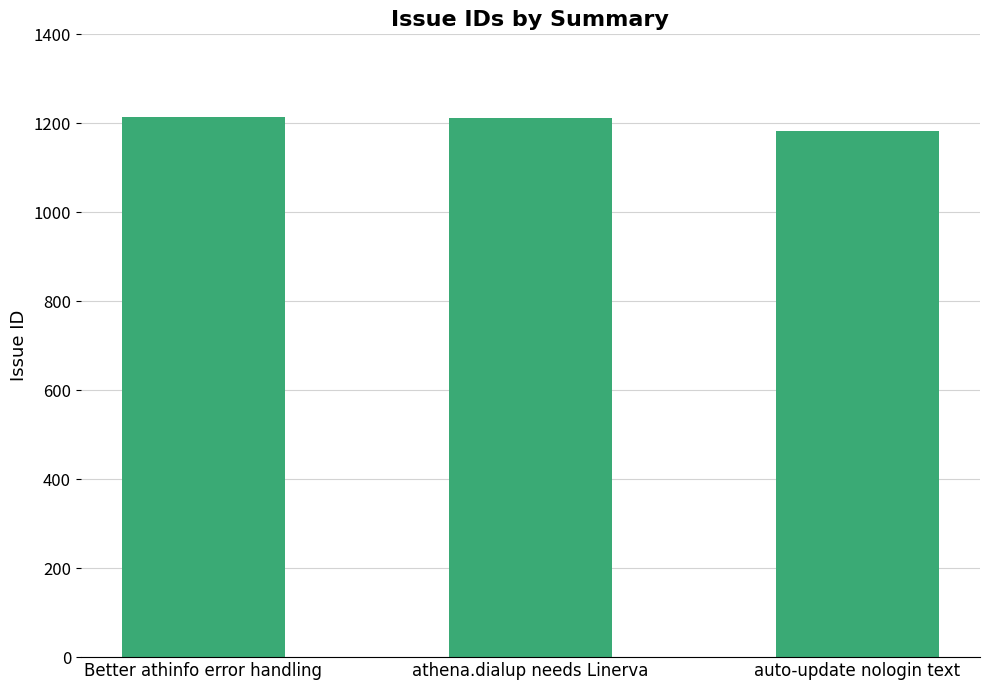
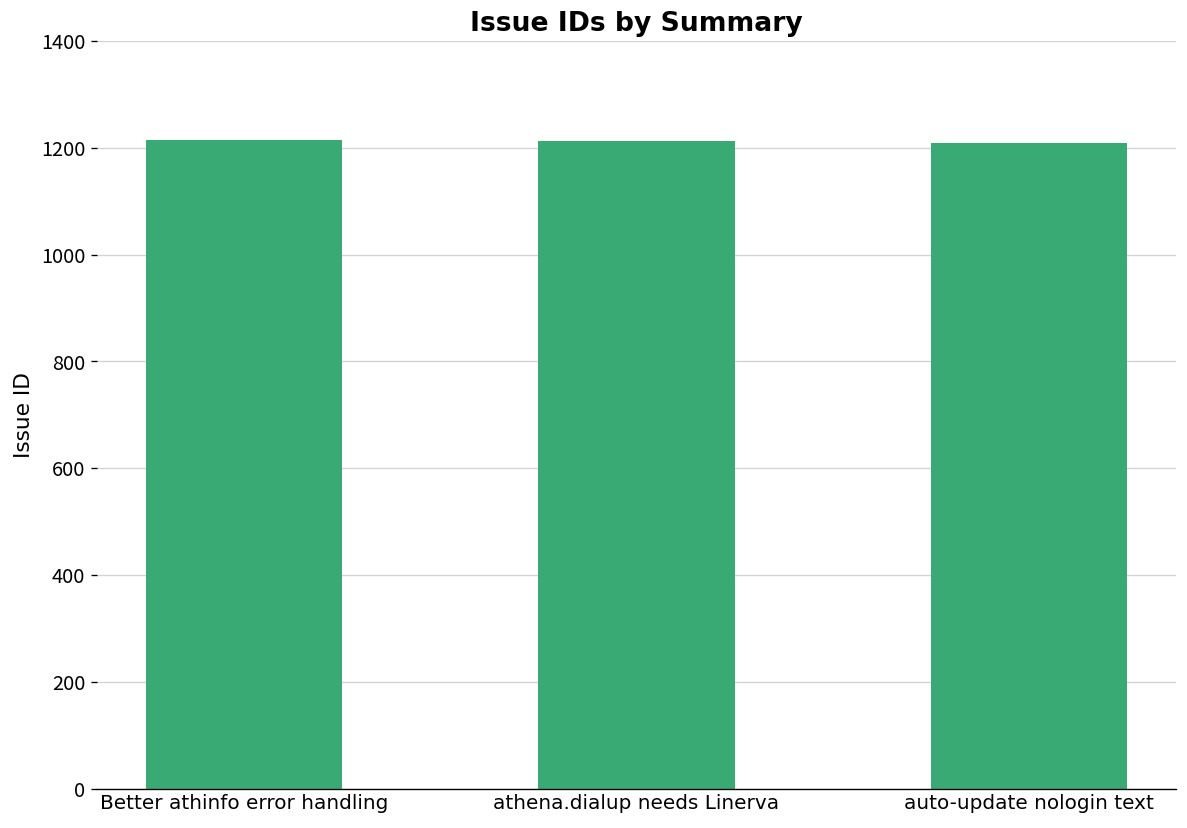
auto-update nologin text: 1180 -> 1210
